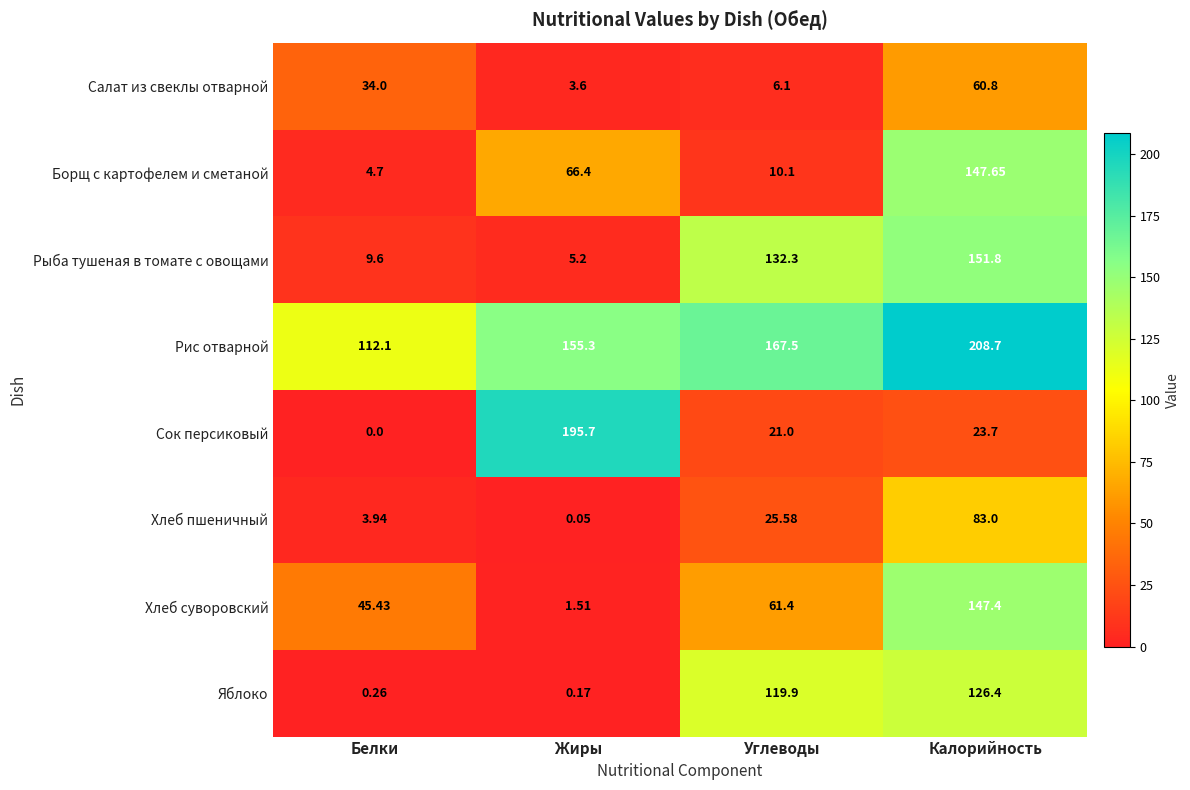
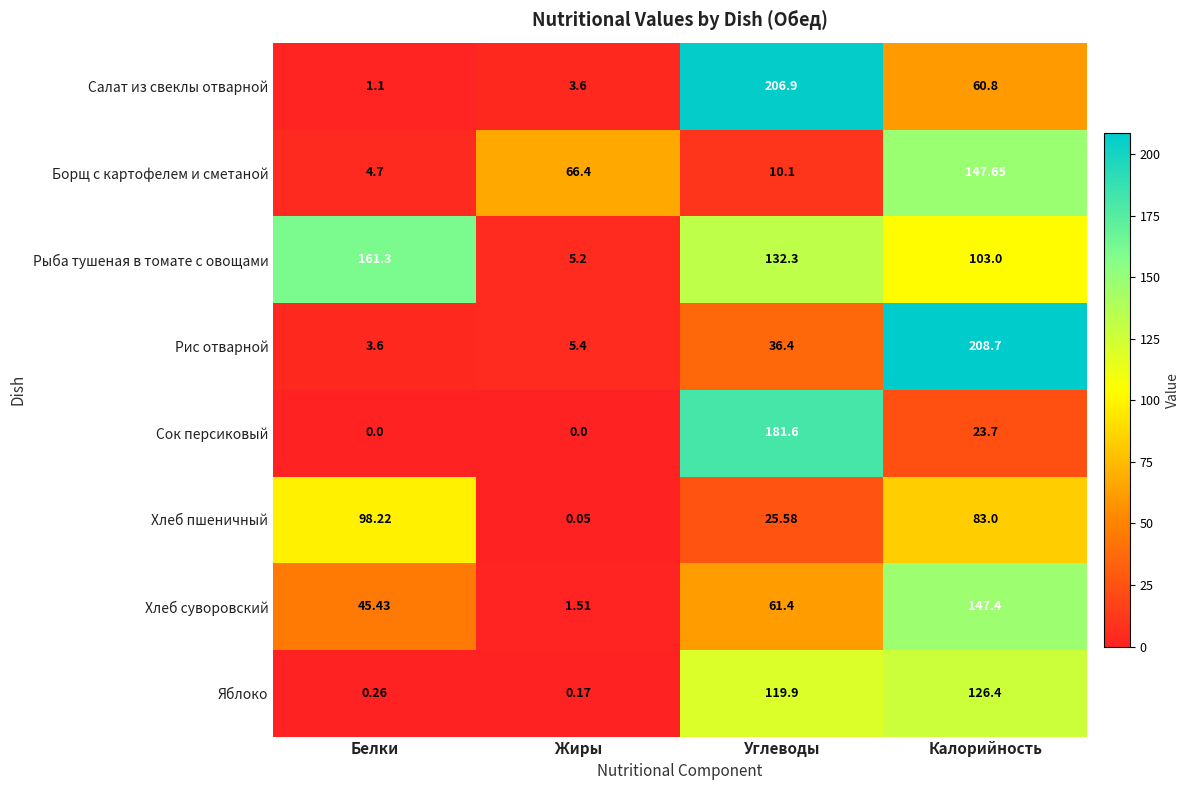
Салат из свеклы отварной, Белки: 34.0 -> 1.1
Салат из свеклы отварной, Углеводы: 6.1 -> 206.9
Рыба тушеная в томате с овощами, Белки: 9.6 -> 161.3
Рыба тушеная в томате с овощами, Калорийность: 151.8 -> 103.0
Рис отварной, Белки: 112.1 -> 3.6
Рис отварной, Жиры: 155.3 -> 5.4
Рис отварной, Углеводы: 167.5 -> 36.4
Сок персиковый, Жиры: 195.7 -> 0.0
Сок персиковый, Углеводы: 21.0 -> 181.6
Хлеб пшеничный, Белки: 3.94 -> 98.22
